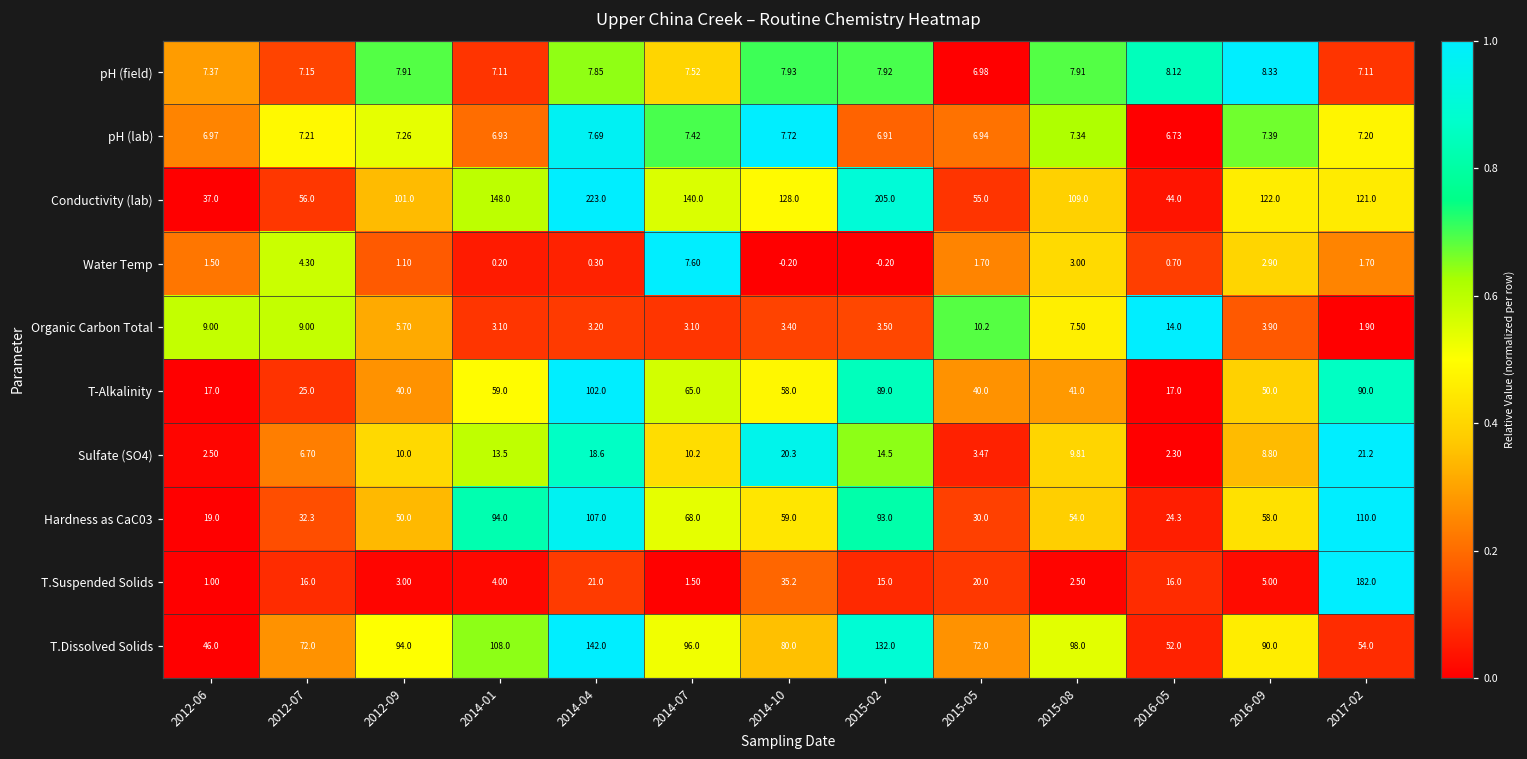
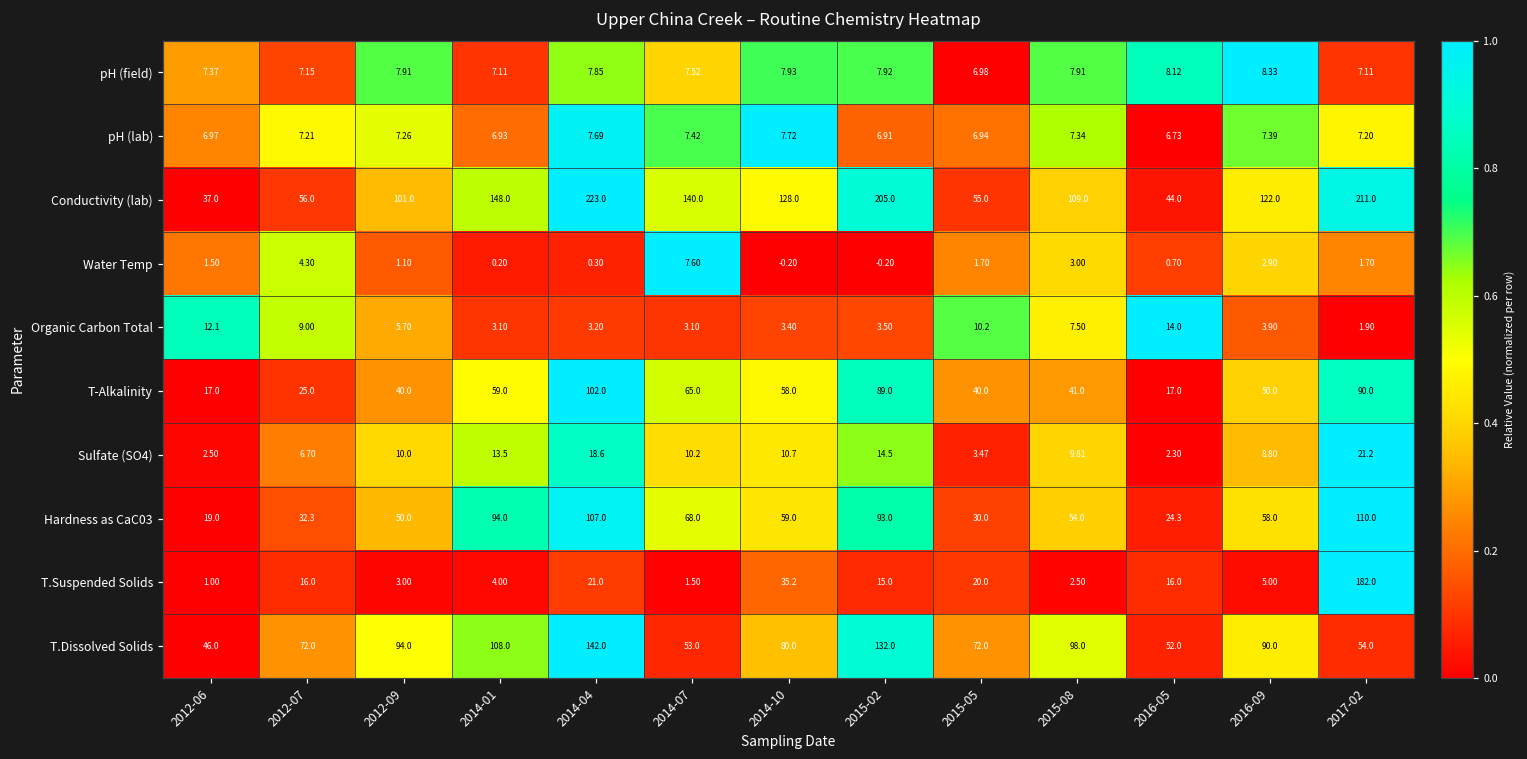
Conductivity (lab), 2017-02: 121.0 -> 211.0
Organic Carbon Total, 2012-06: 9.00 -> 12.1
Sulfate (SO4), 2014-10: 20.3 -> 10.7
T.Dissolved Solids, 2014-07: 96.0 -> 53.0
